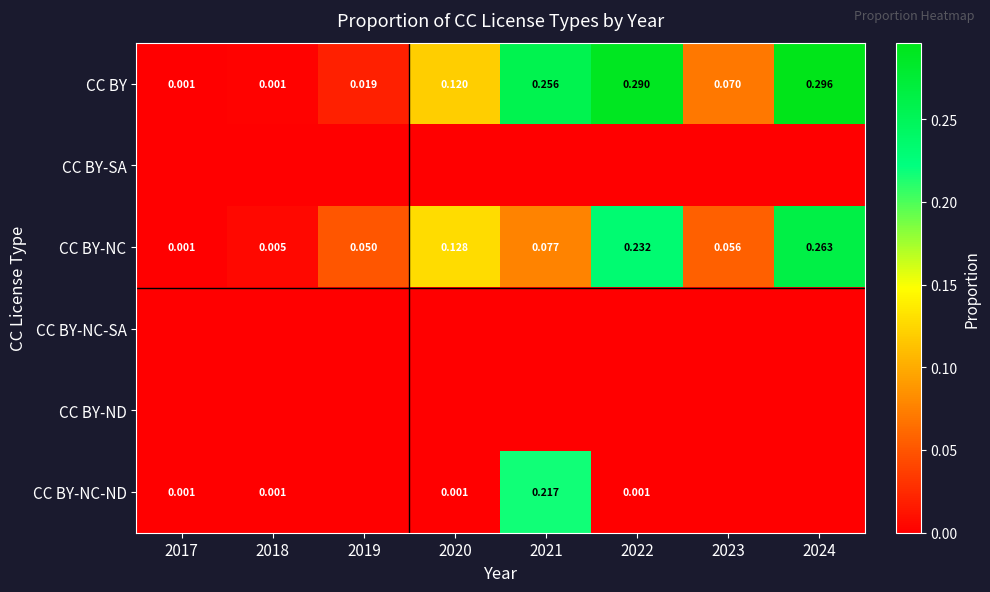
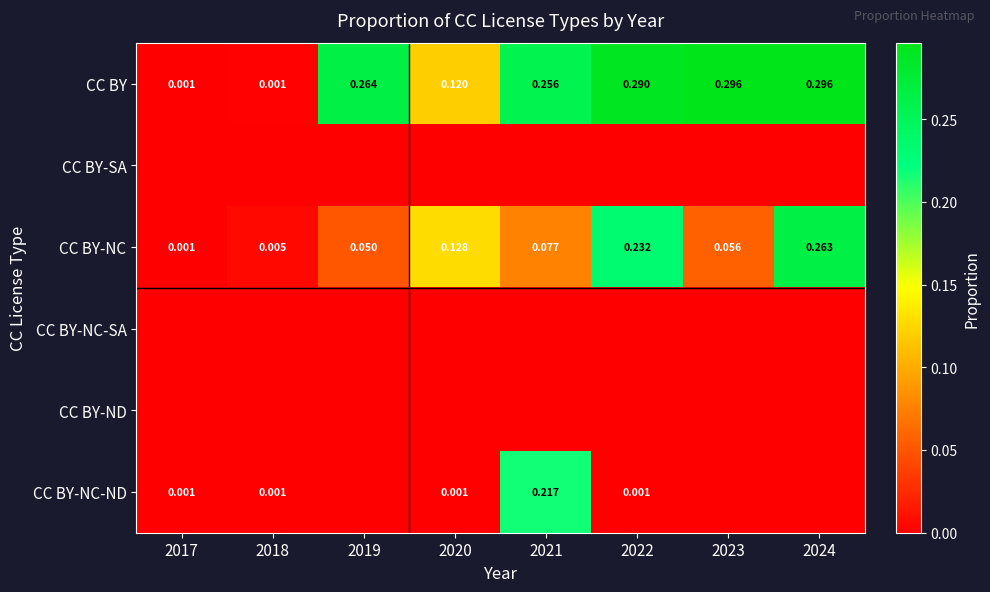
CC BY, 2019: 0.019 -> 0.264
CC BY, 2023: 0.070 -> 0.296
